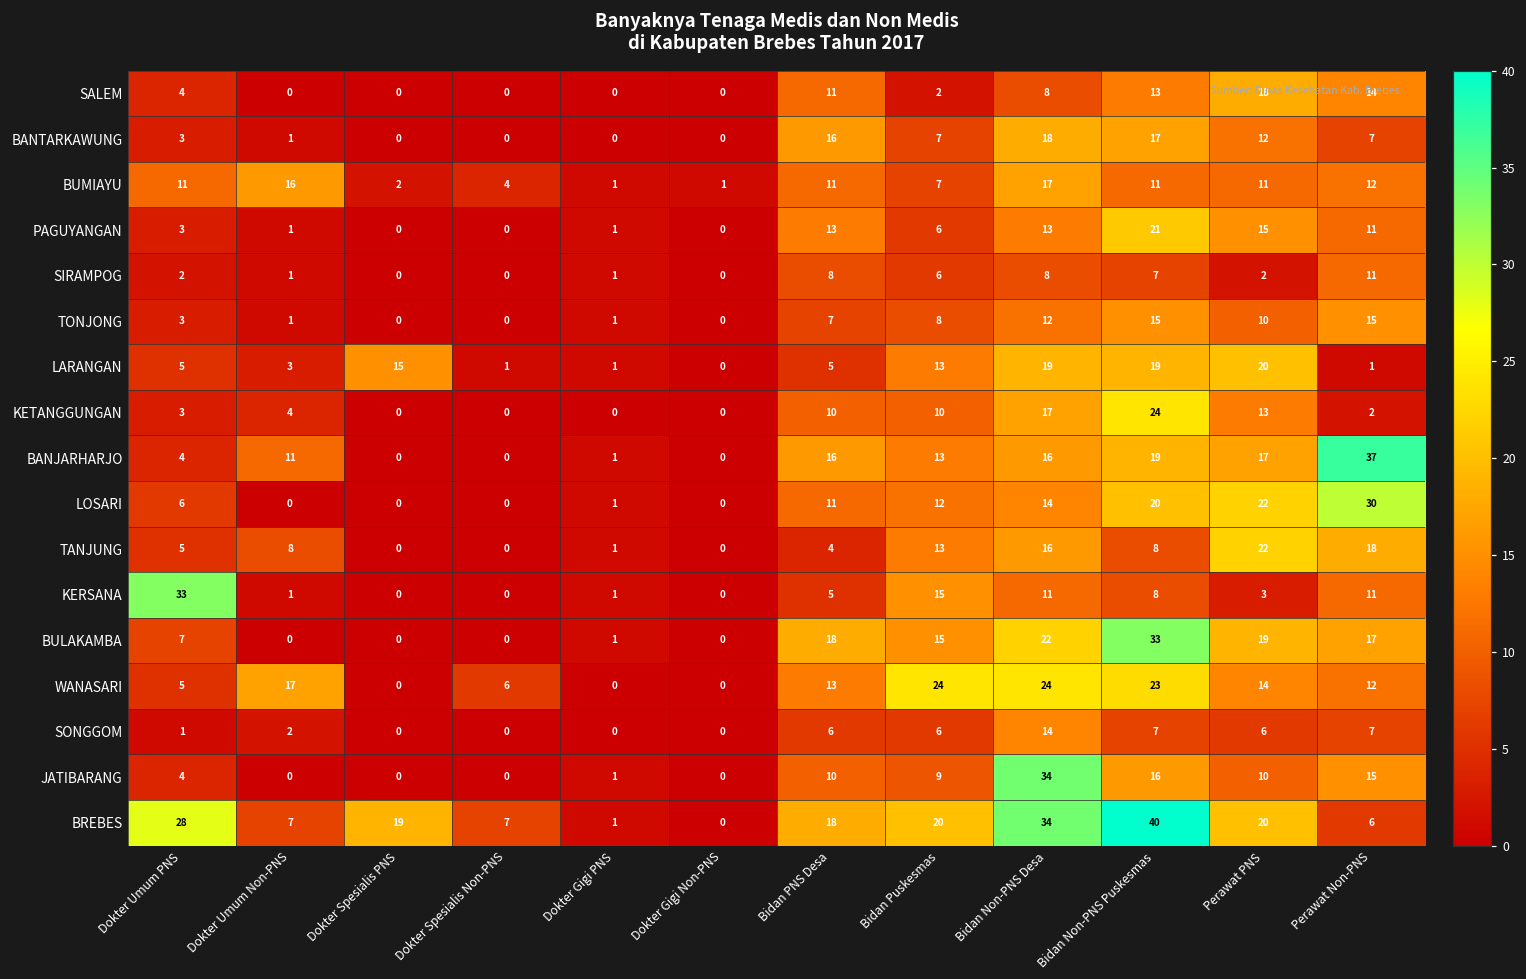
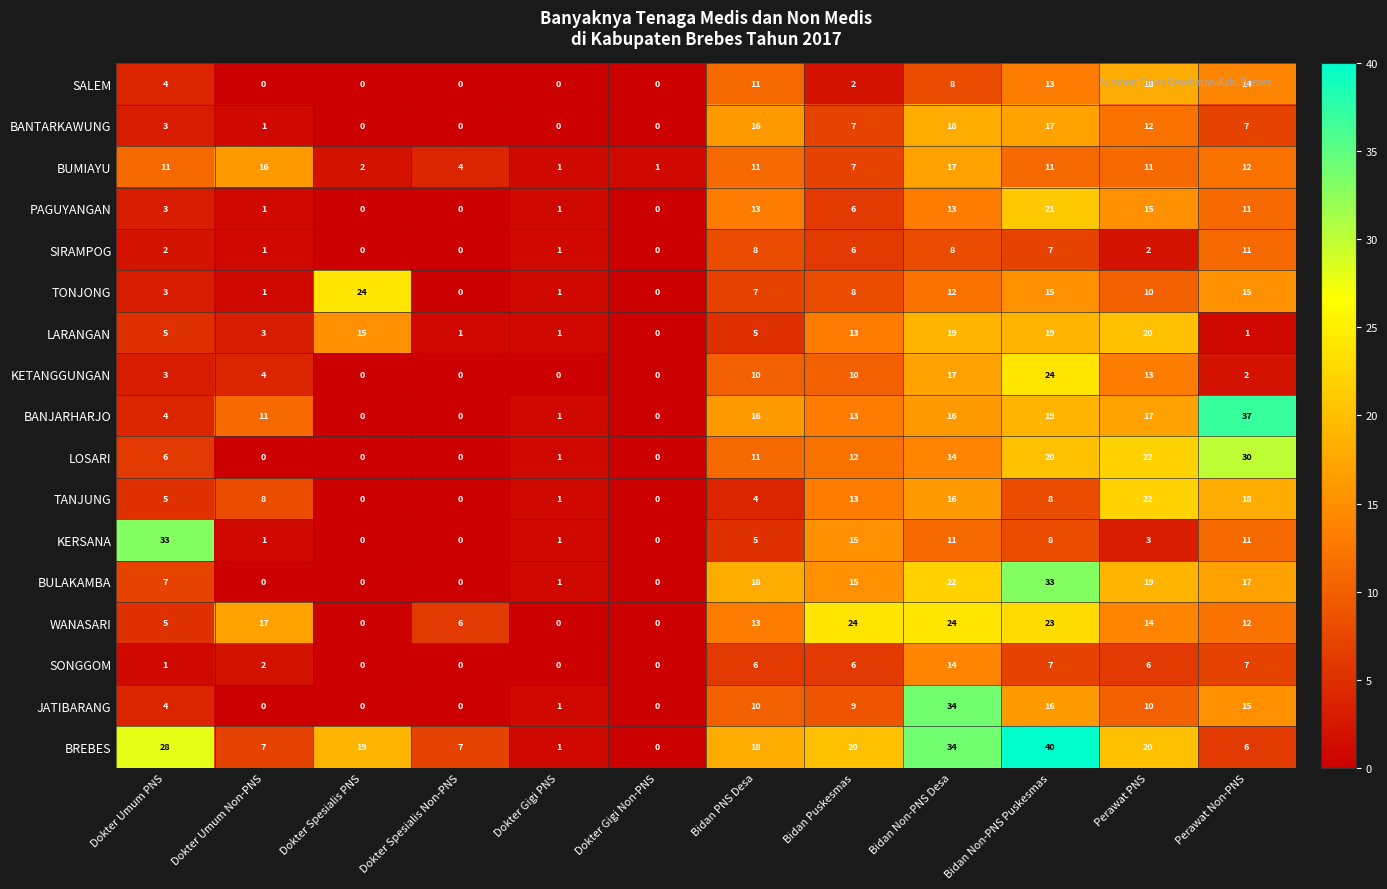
TONJONG, Dokter Spesialis PNS: 0 -> 24
